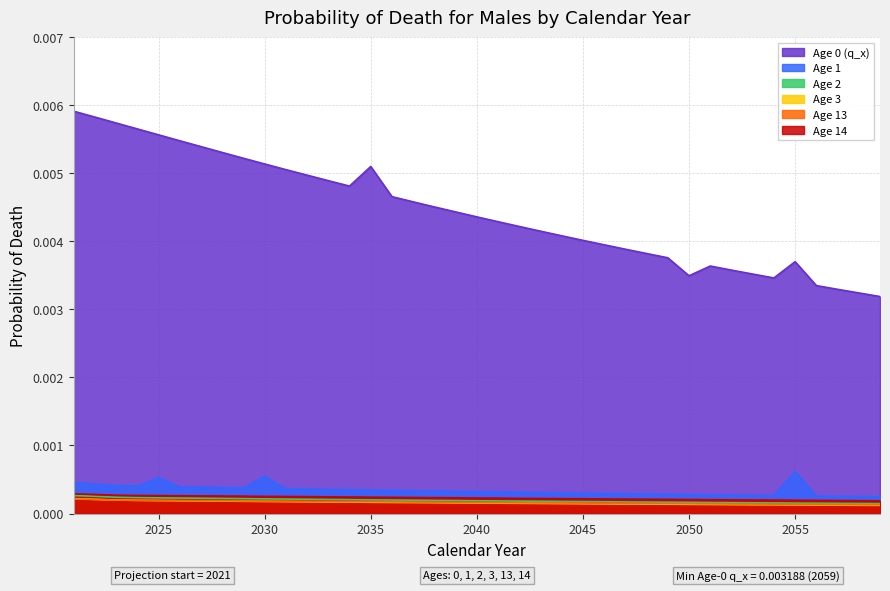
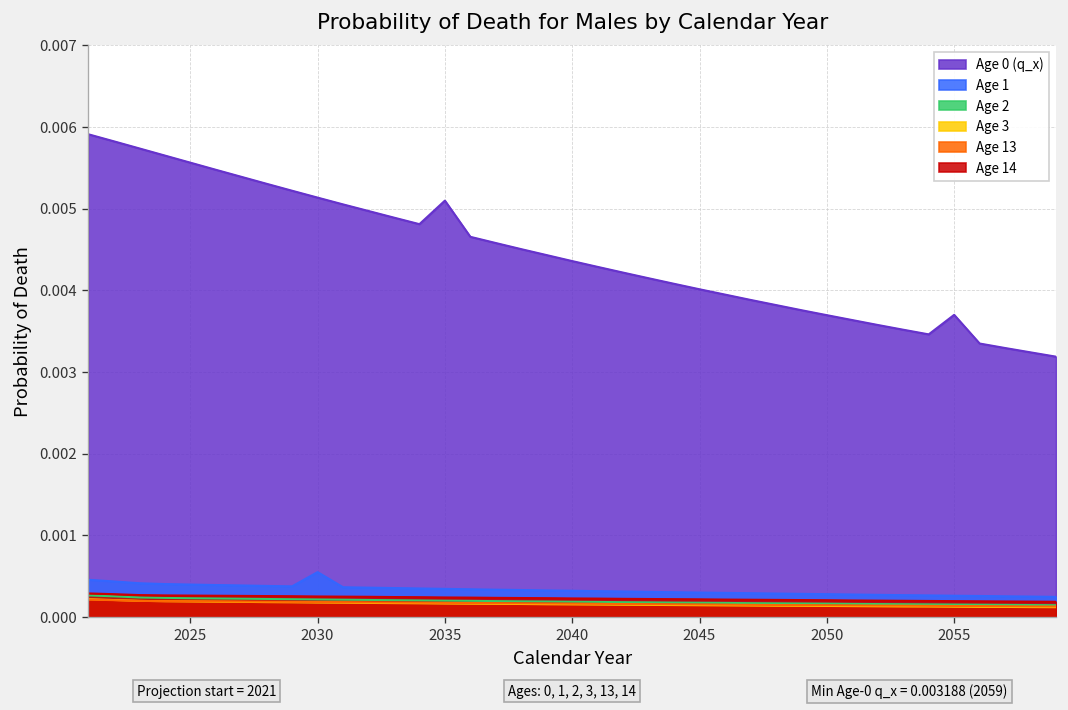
Age 1, 2025: 0.0005 -> 0.0004
Age 0 (q_x), 2050: 0.0035 -> 0.0037
Age 1, 2055: 0.0006 -> 0.0003
